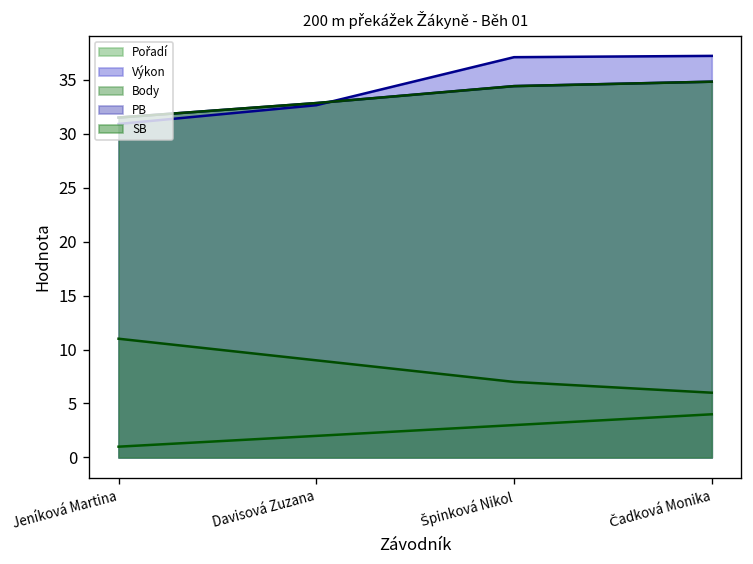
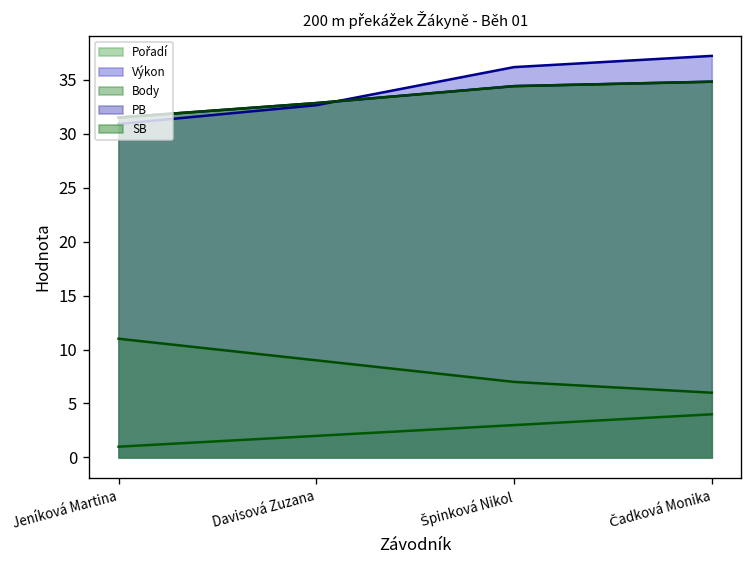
Výkon, Špinková Nikol: 37 -> 36
